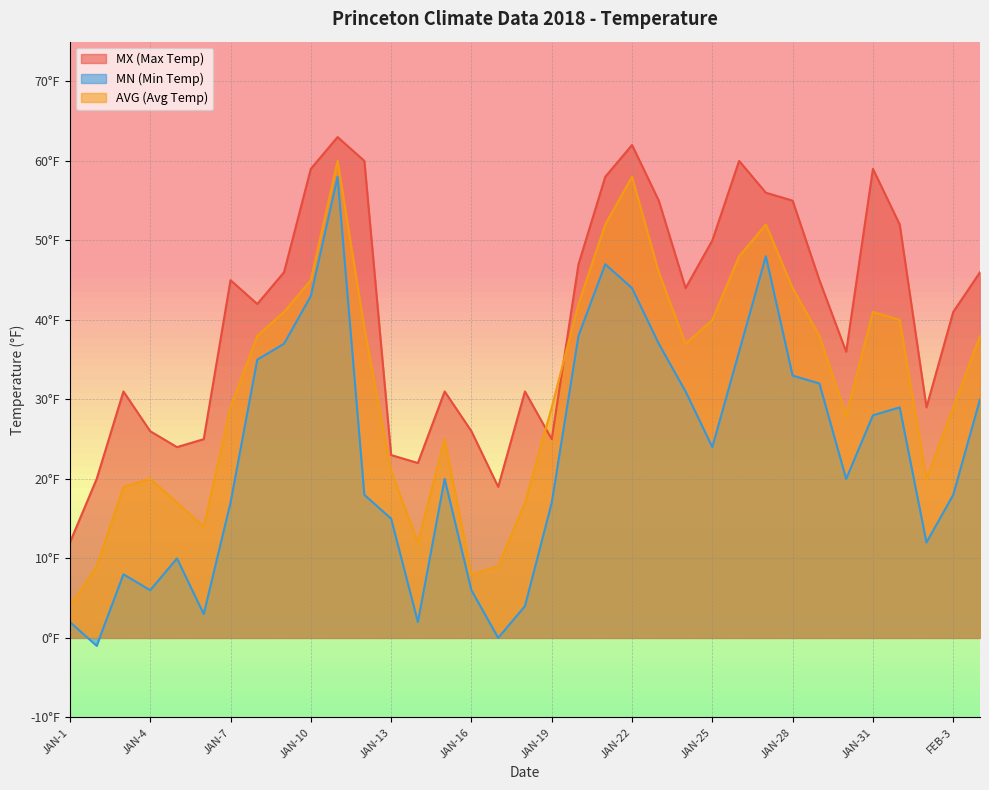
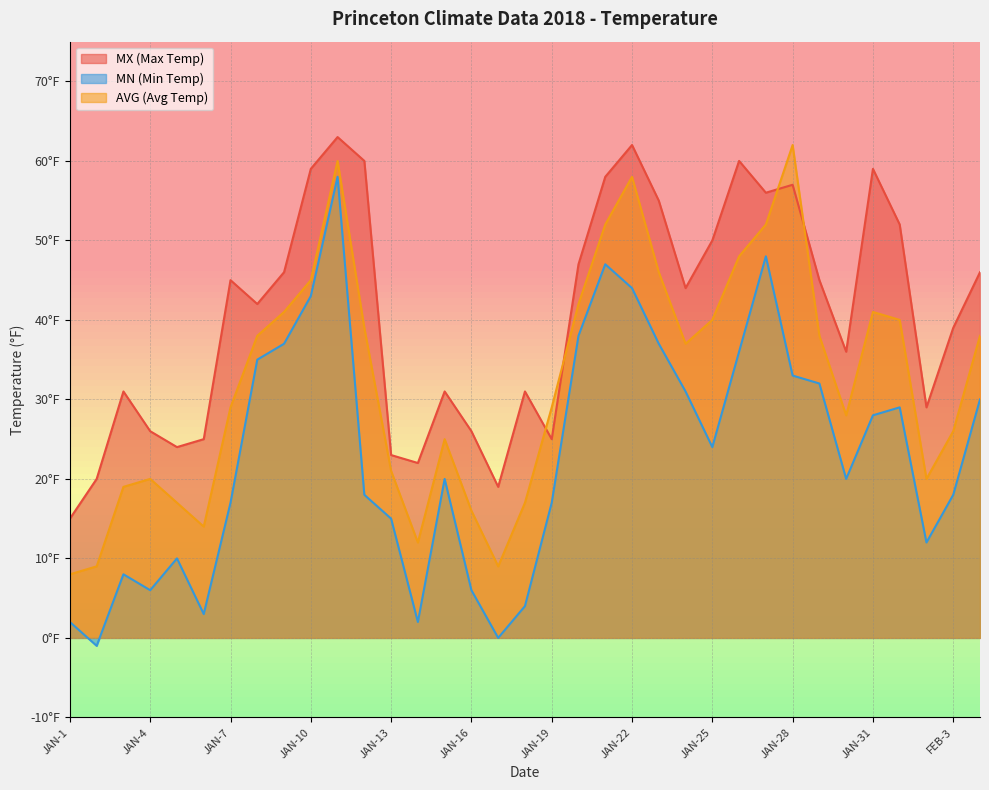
MX (Max Temp), JAN-1: 12°F -> 15°F
AVG (Avg Temp), JAN-1: 4°F -> 8°F
AVG (Avg Temp), JAN-16: 8°F -> 16°F
MX (Max Temp), JAN-28: 55°F -> 57°F
AVG (Avg Temp), JAN-28: 44°F -> 62°F
MX (Max Temp), FEB-3: 41°F -> 39°F
AVG (Avg Temp), FEB-3: 29°F -> 26°F
